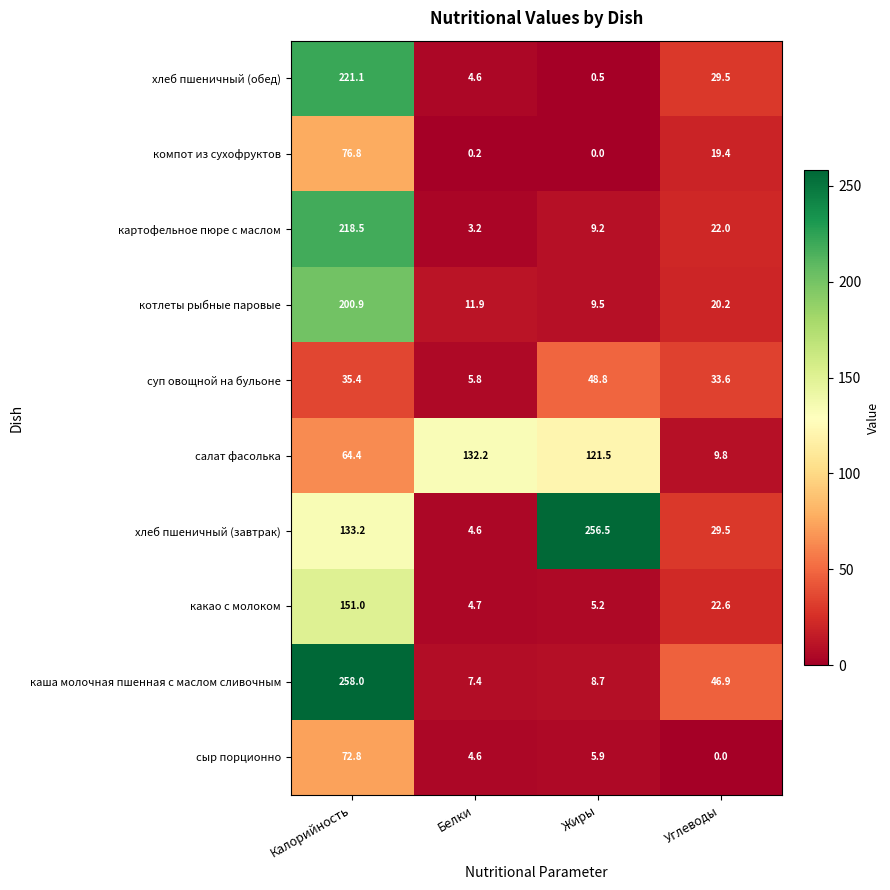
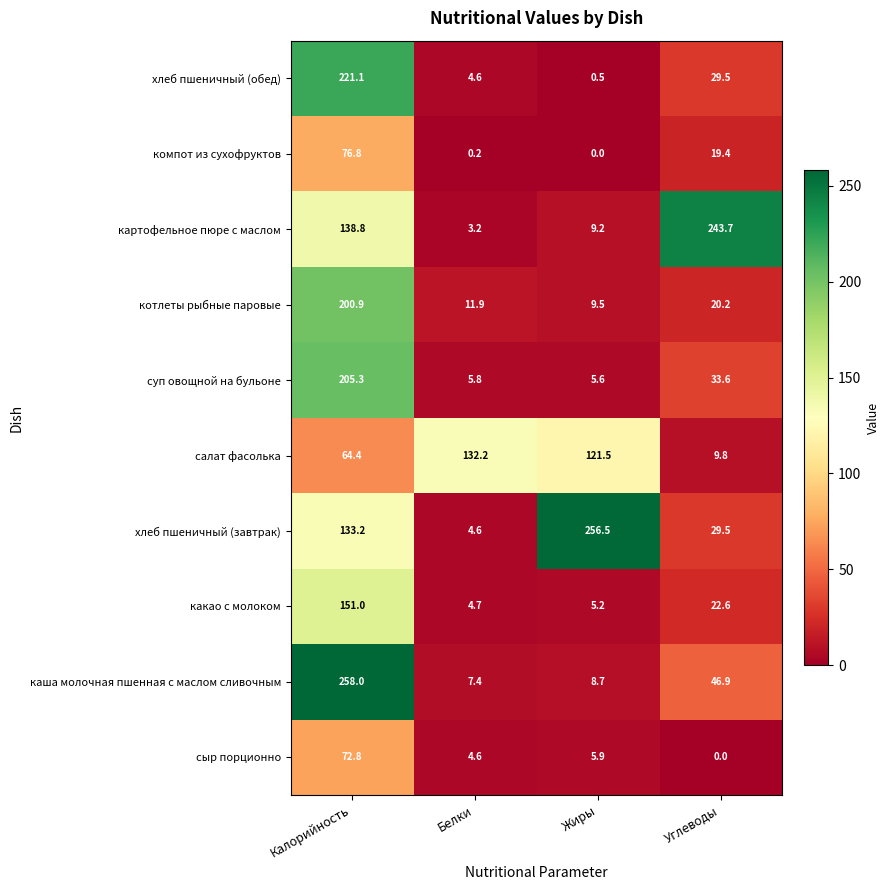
картофельное пюре с маслом, Калорийность: 218.5 -> 138.8
картофельное пюре с маслом, Углеводы: 22.0 -> 243.7
суп овощной на бульоне, Калорийность: 35.4 -> 205.3
суп овощной на бульоне, Жиры: 48.8 -> 5.6
